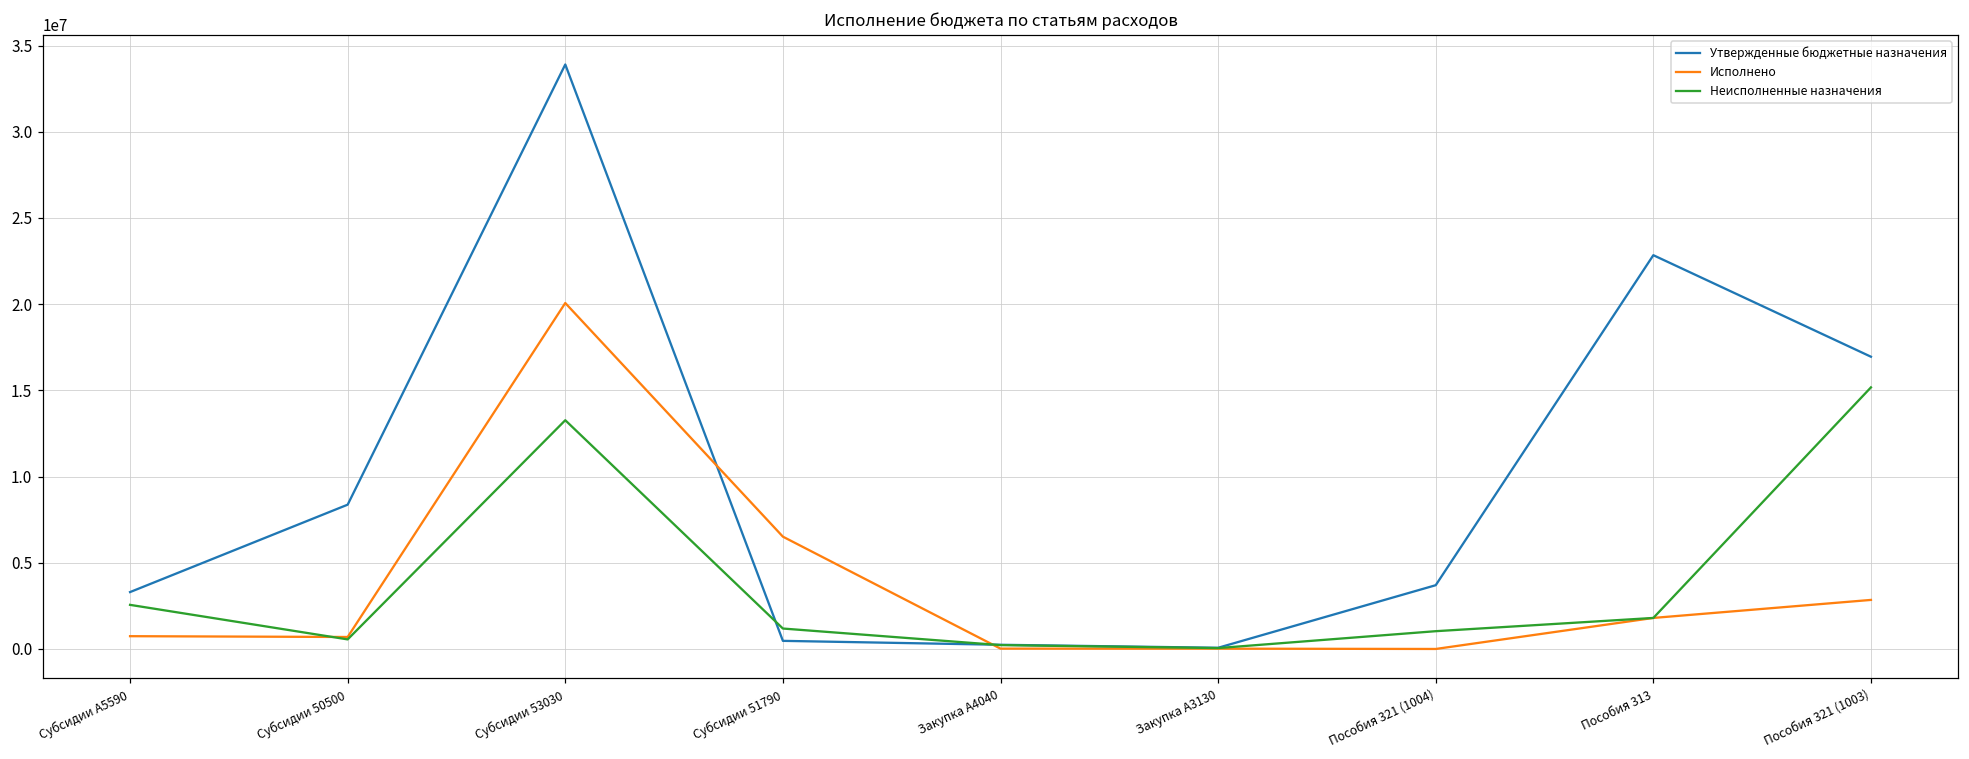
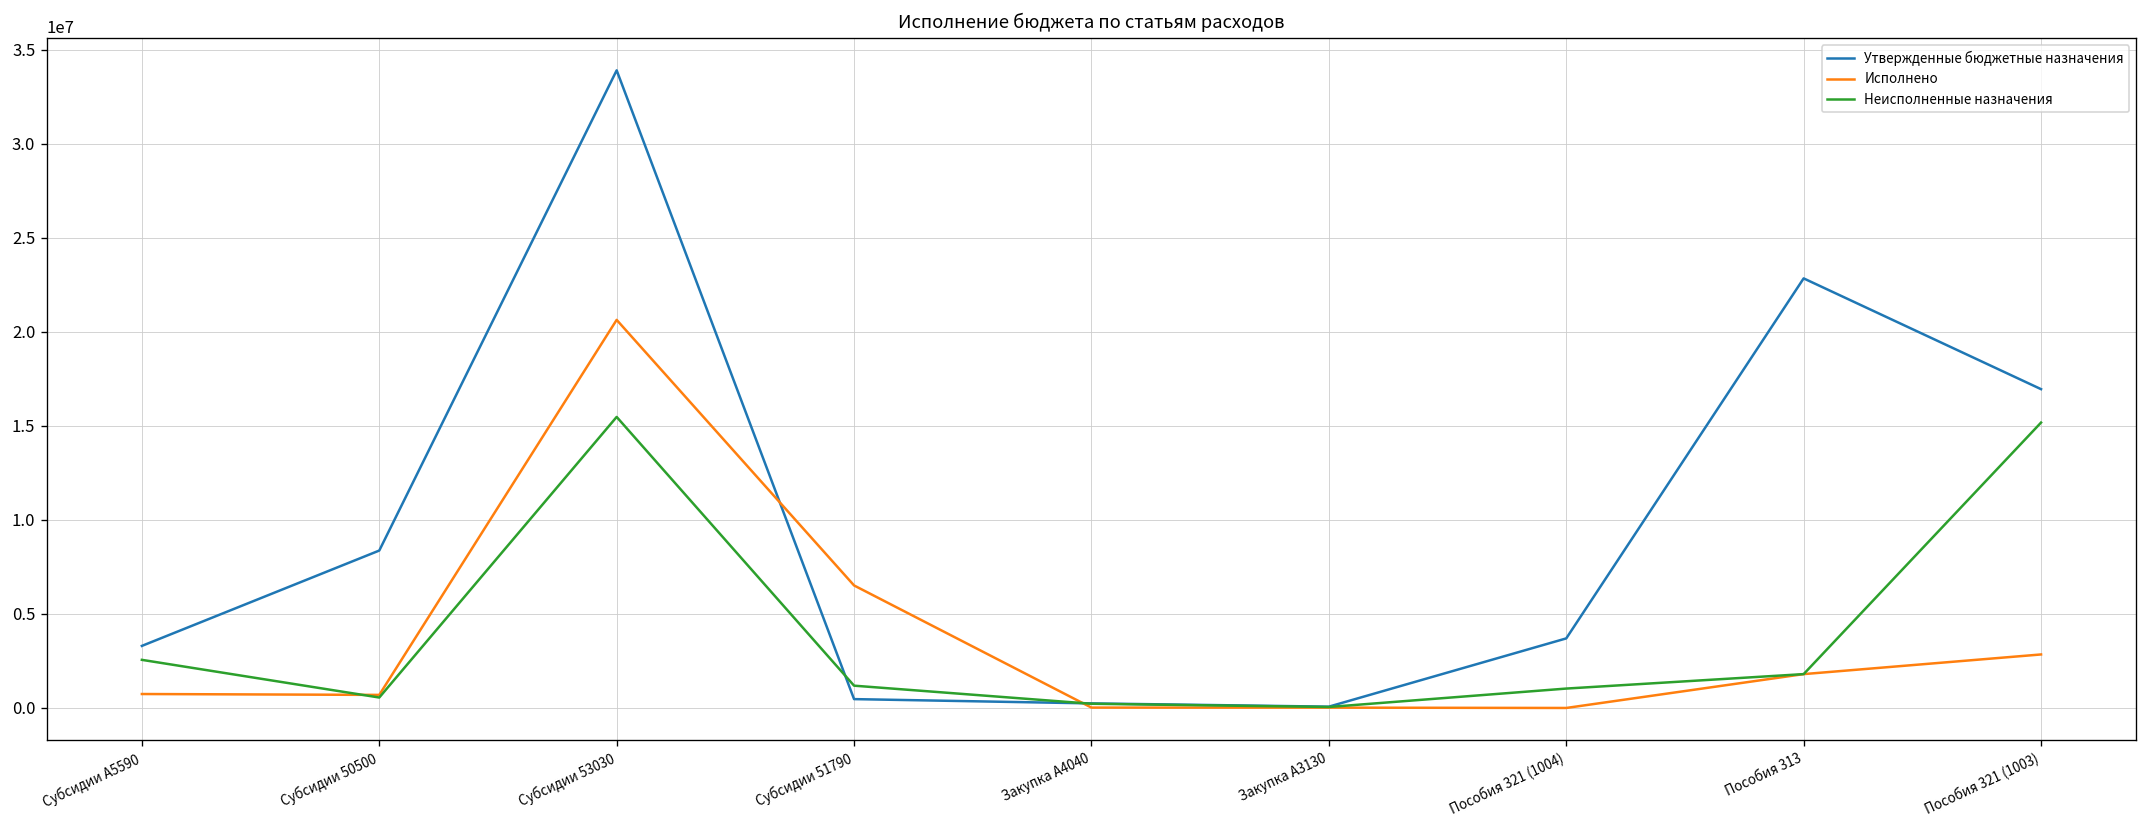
Исполнено, Субсидии 53030: 20100000 -> 20600000
Неисполненные назначения, Субсидии 53030: 13300000 -> 15500000
